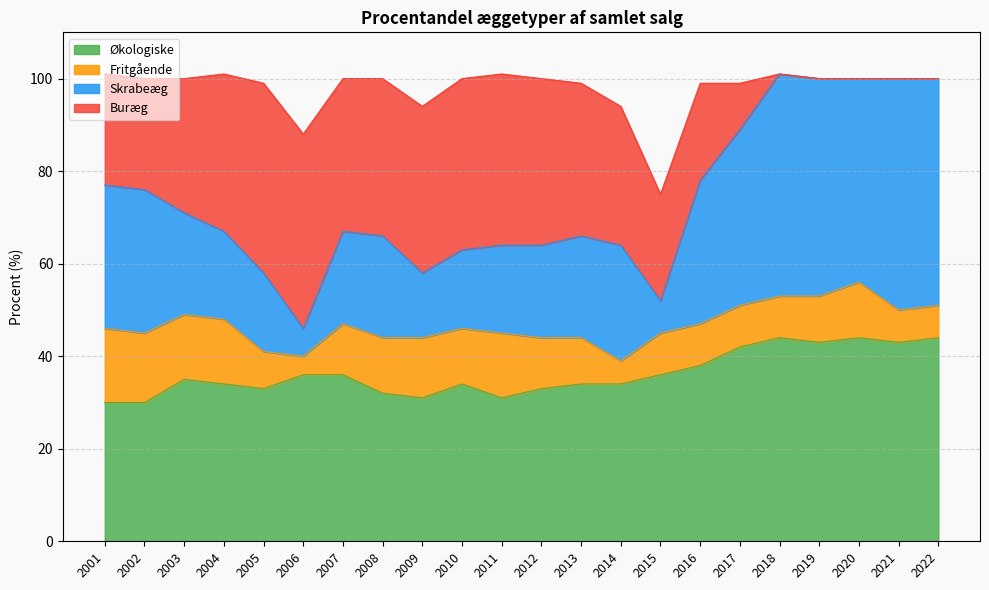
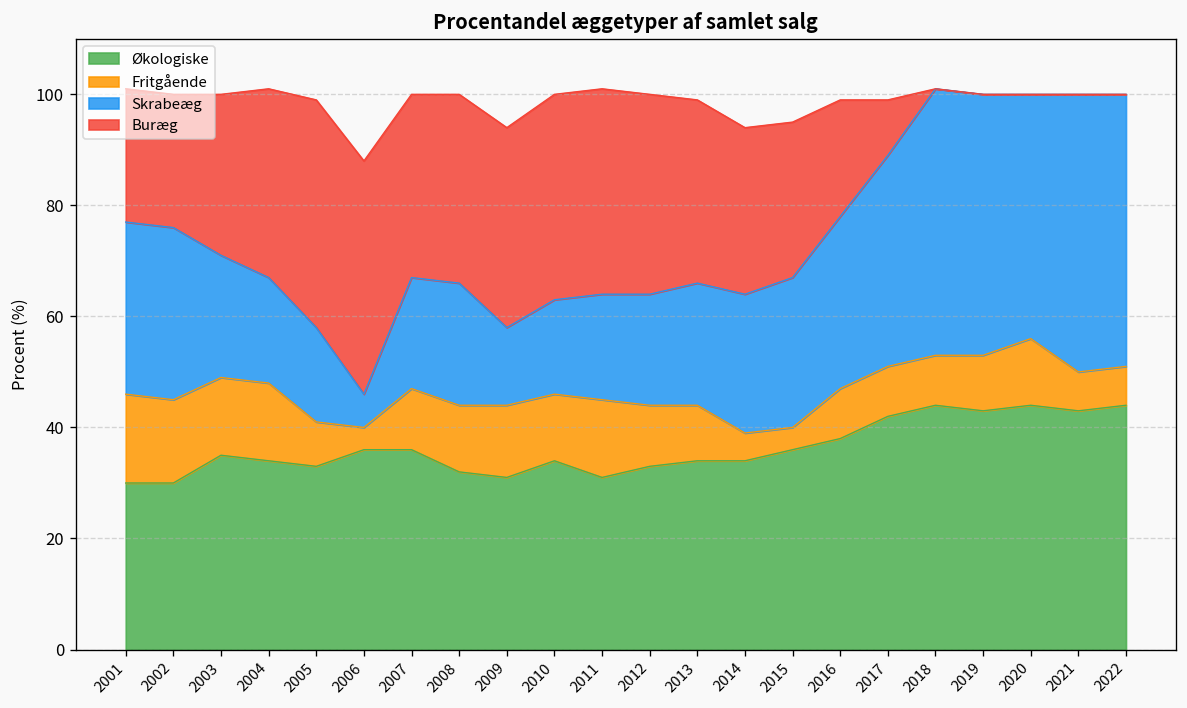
Fritgående, 2015: 9 -> 4
Skrabeæg, 2015: 7 -> 27
Buræg, 2015: 23 -> 28
